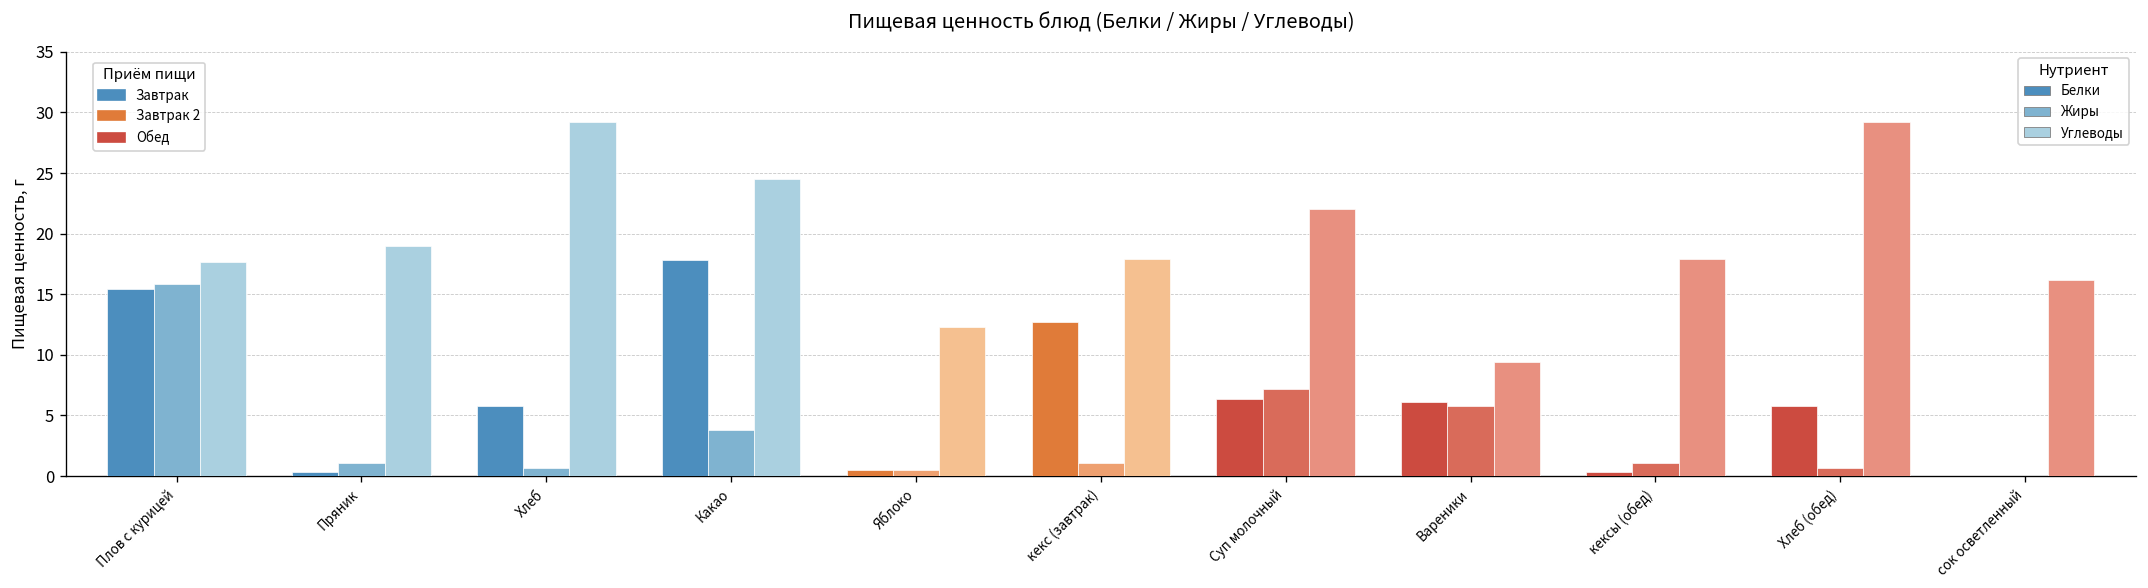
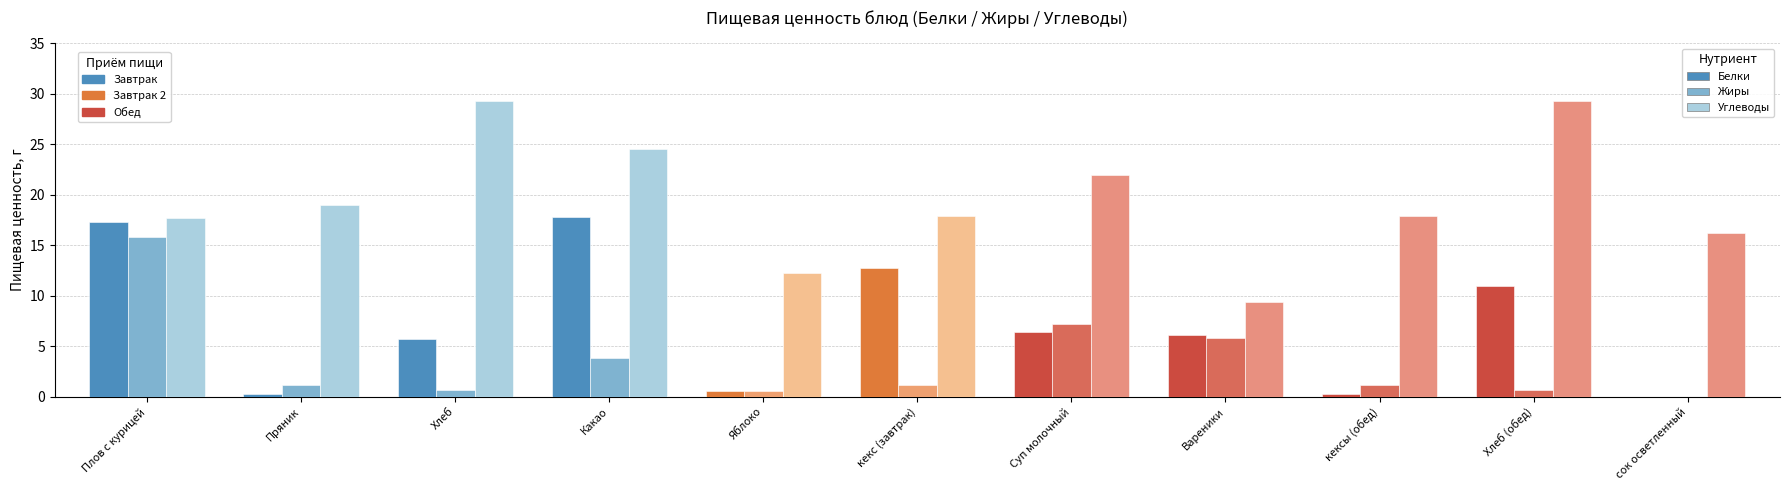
Белки, Плов с курицей: 15.4 -> 17.3
Белки, Хлеб (обед): 5.8 -> 10.9
